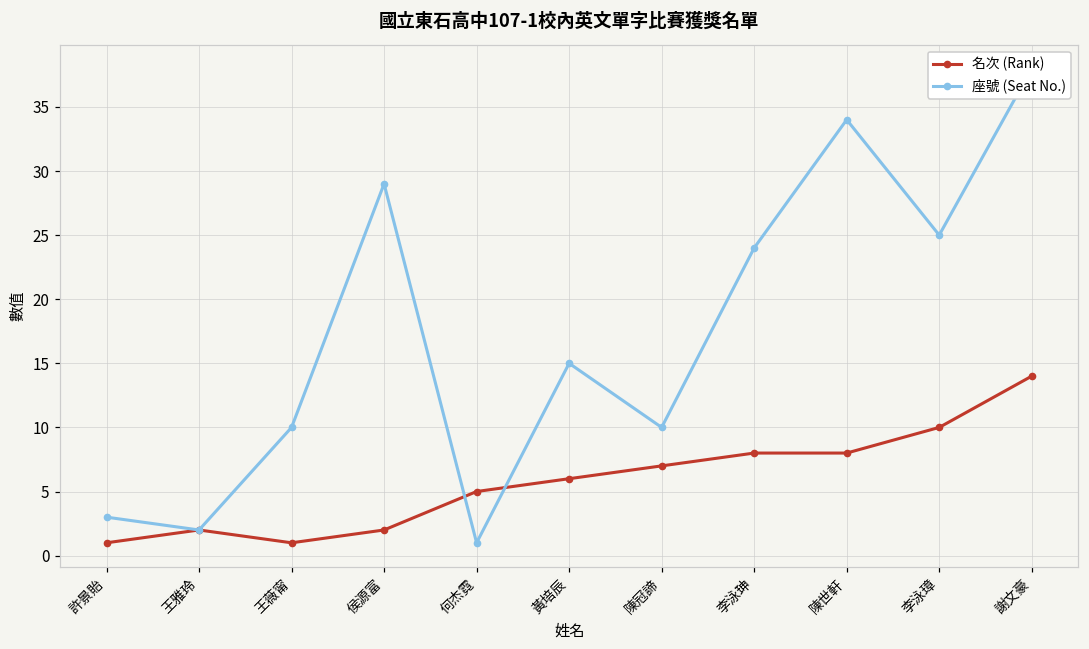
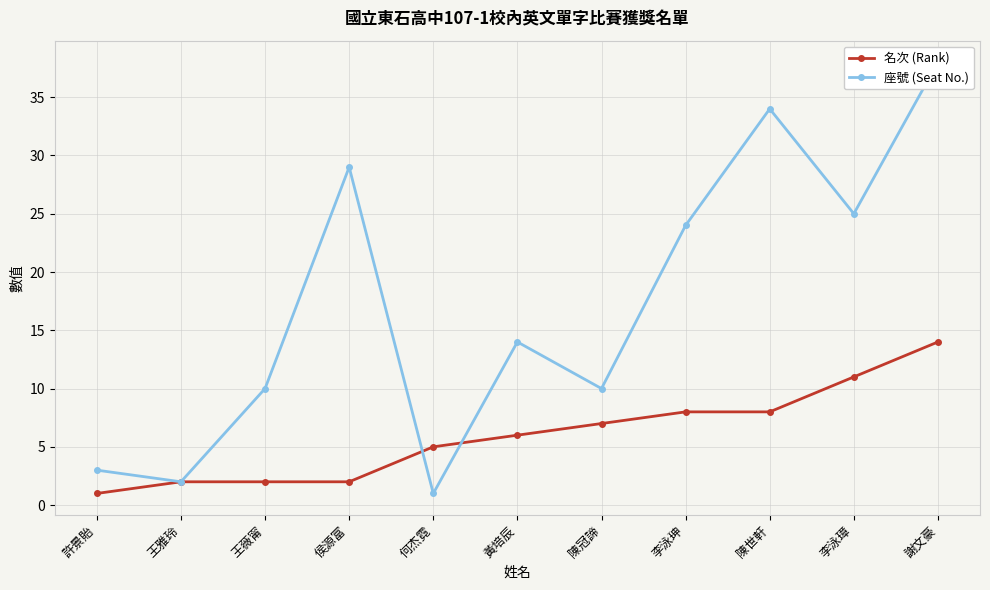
名次 (Rank), 王薇甯: 1 -> 2
座號 (Seat No.), 黃培辰: 15 -> 14
名次 (Rank), 李泳璋: 10 -> 11
